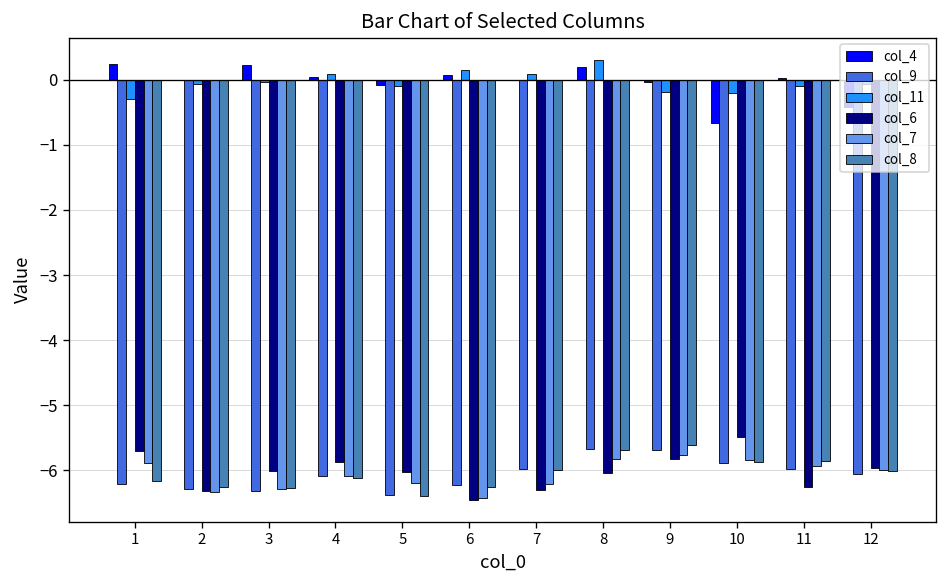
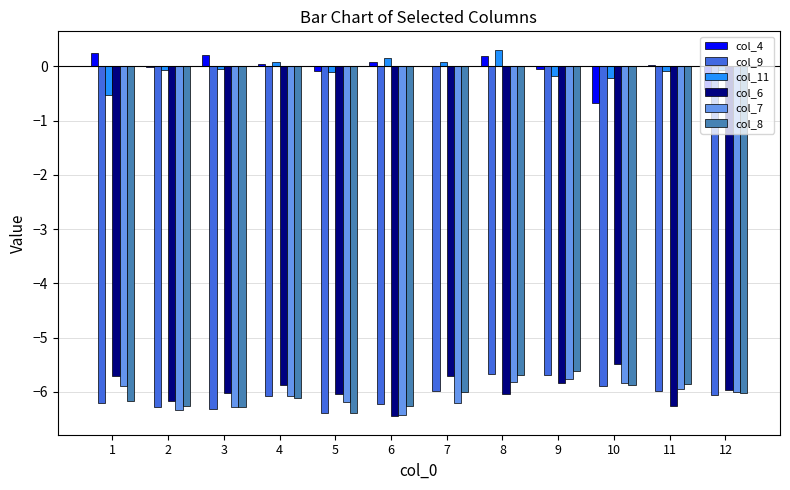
col_11, 1: -0.3 -> -0.5
col_6, 2: -6.3 -> -6.2
col_6, 7: -6.3 -> -5.7
